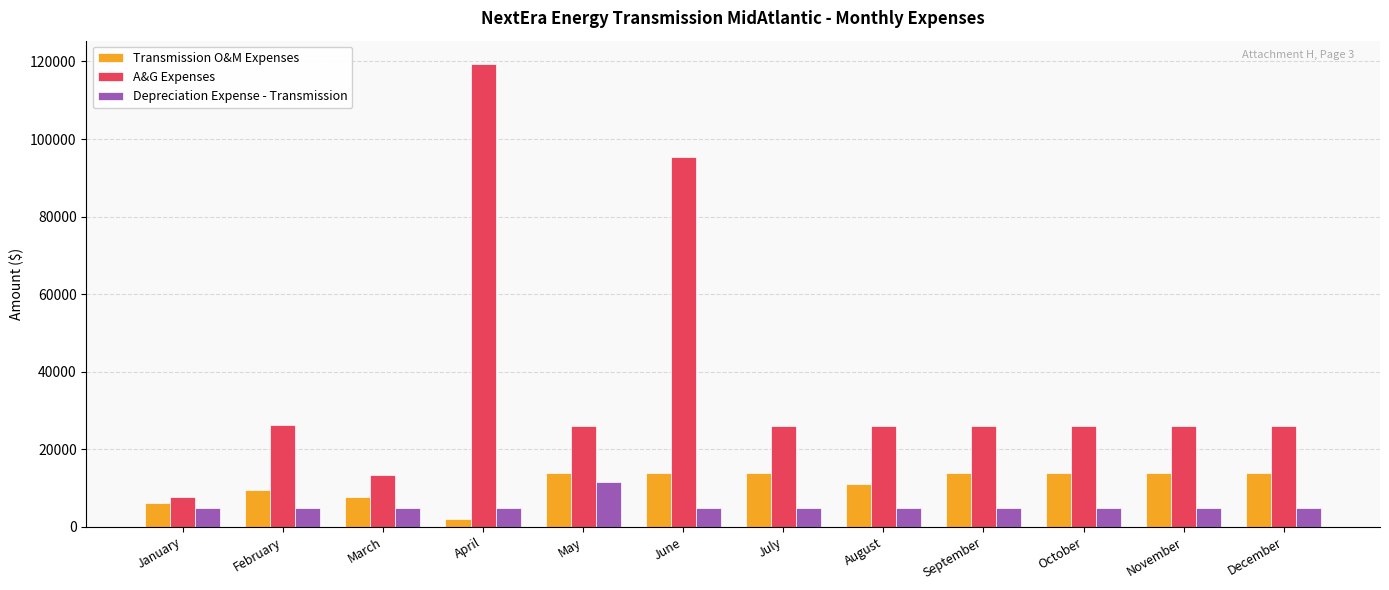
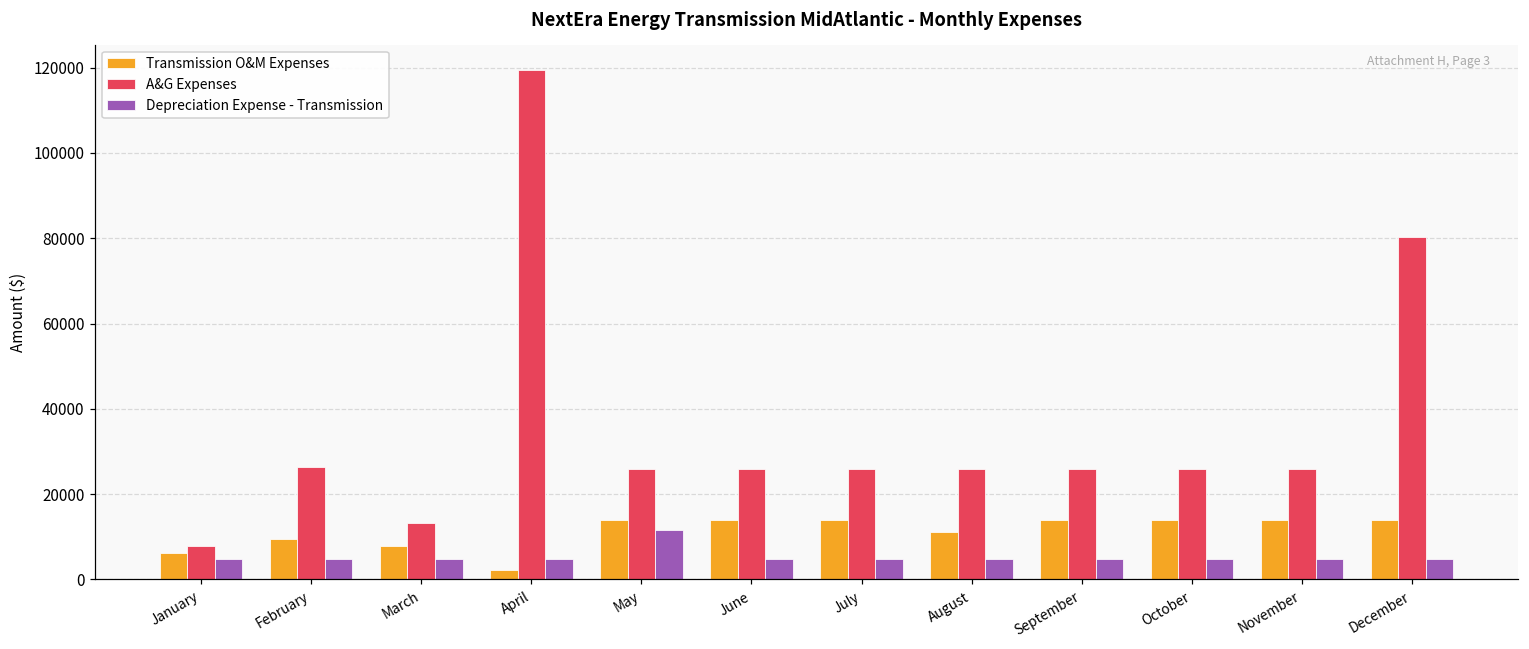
A&G Expenses, June: 95000 -> 26000
A&G Expenses, December: 26000 -> 80000
